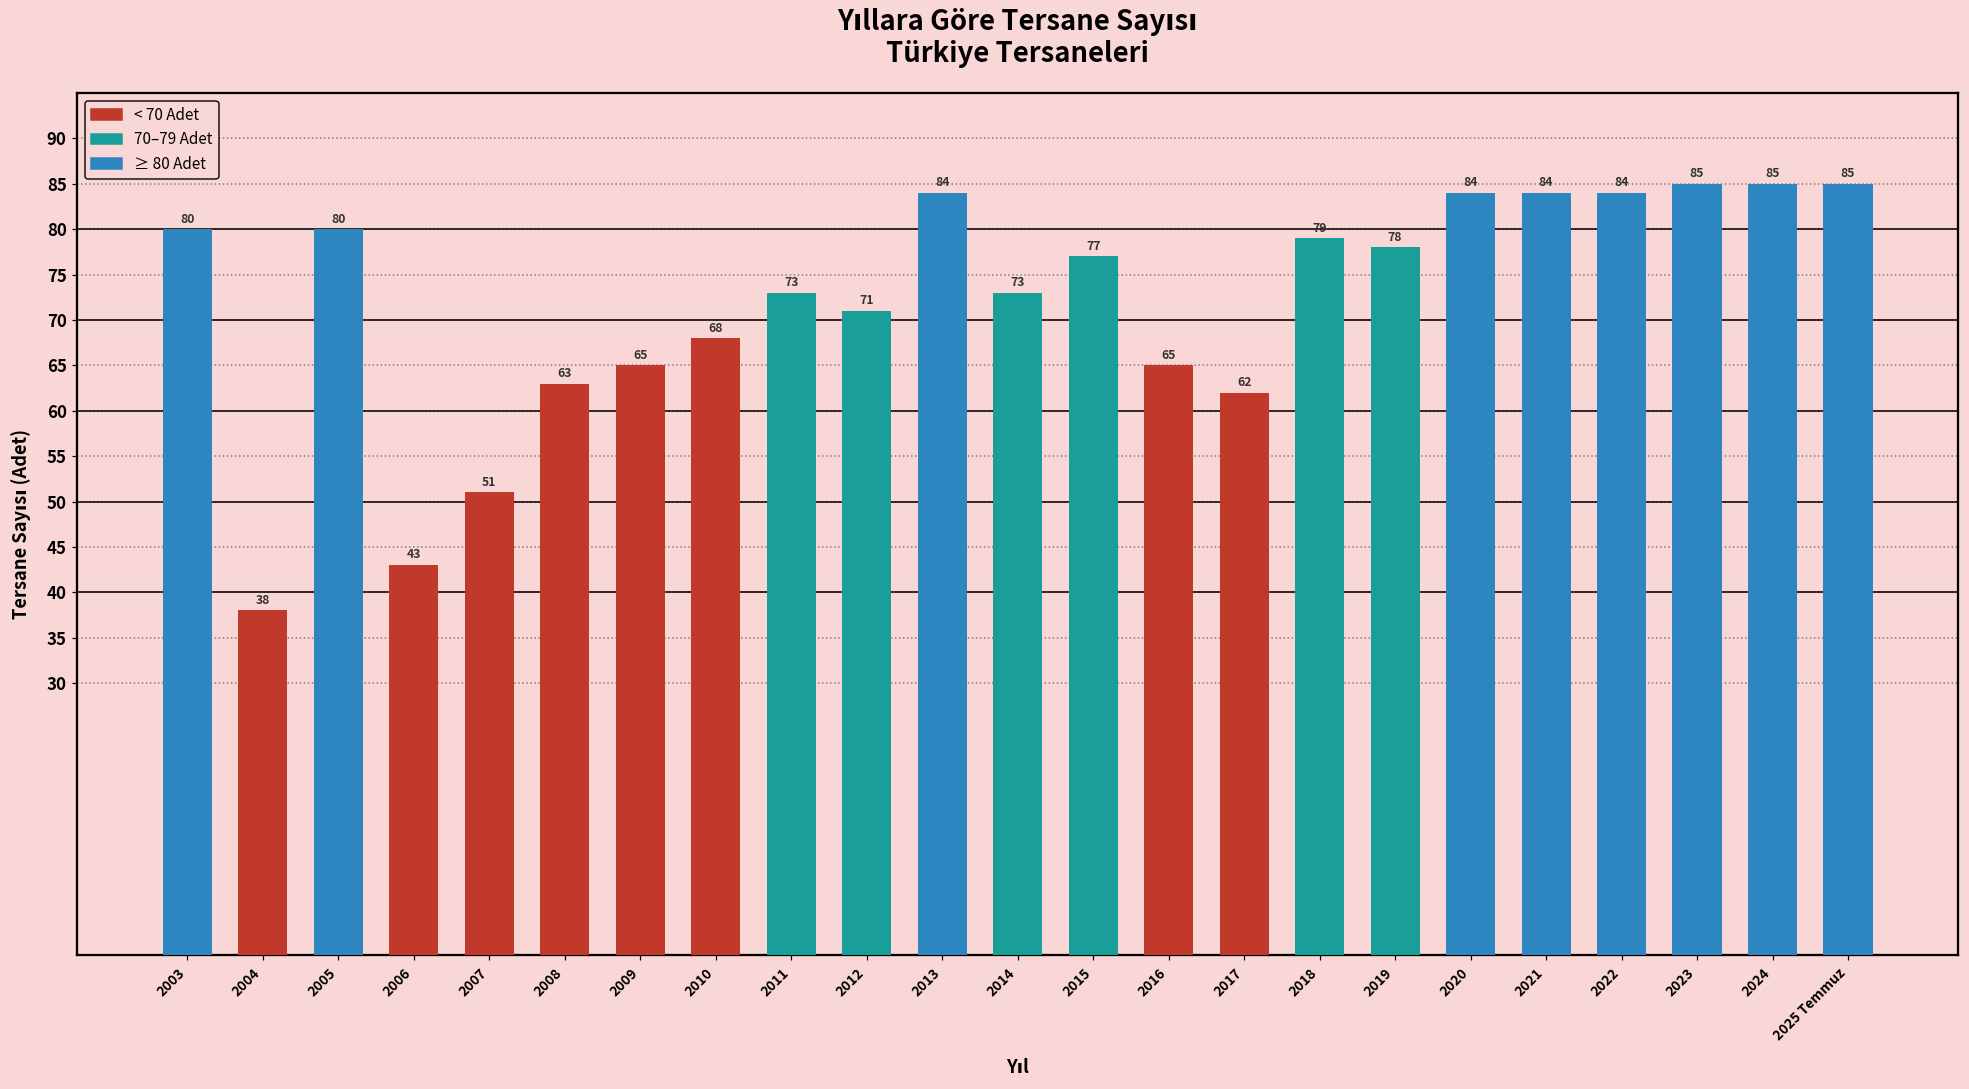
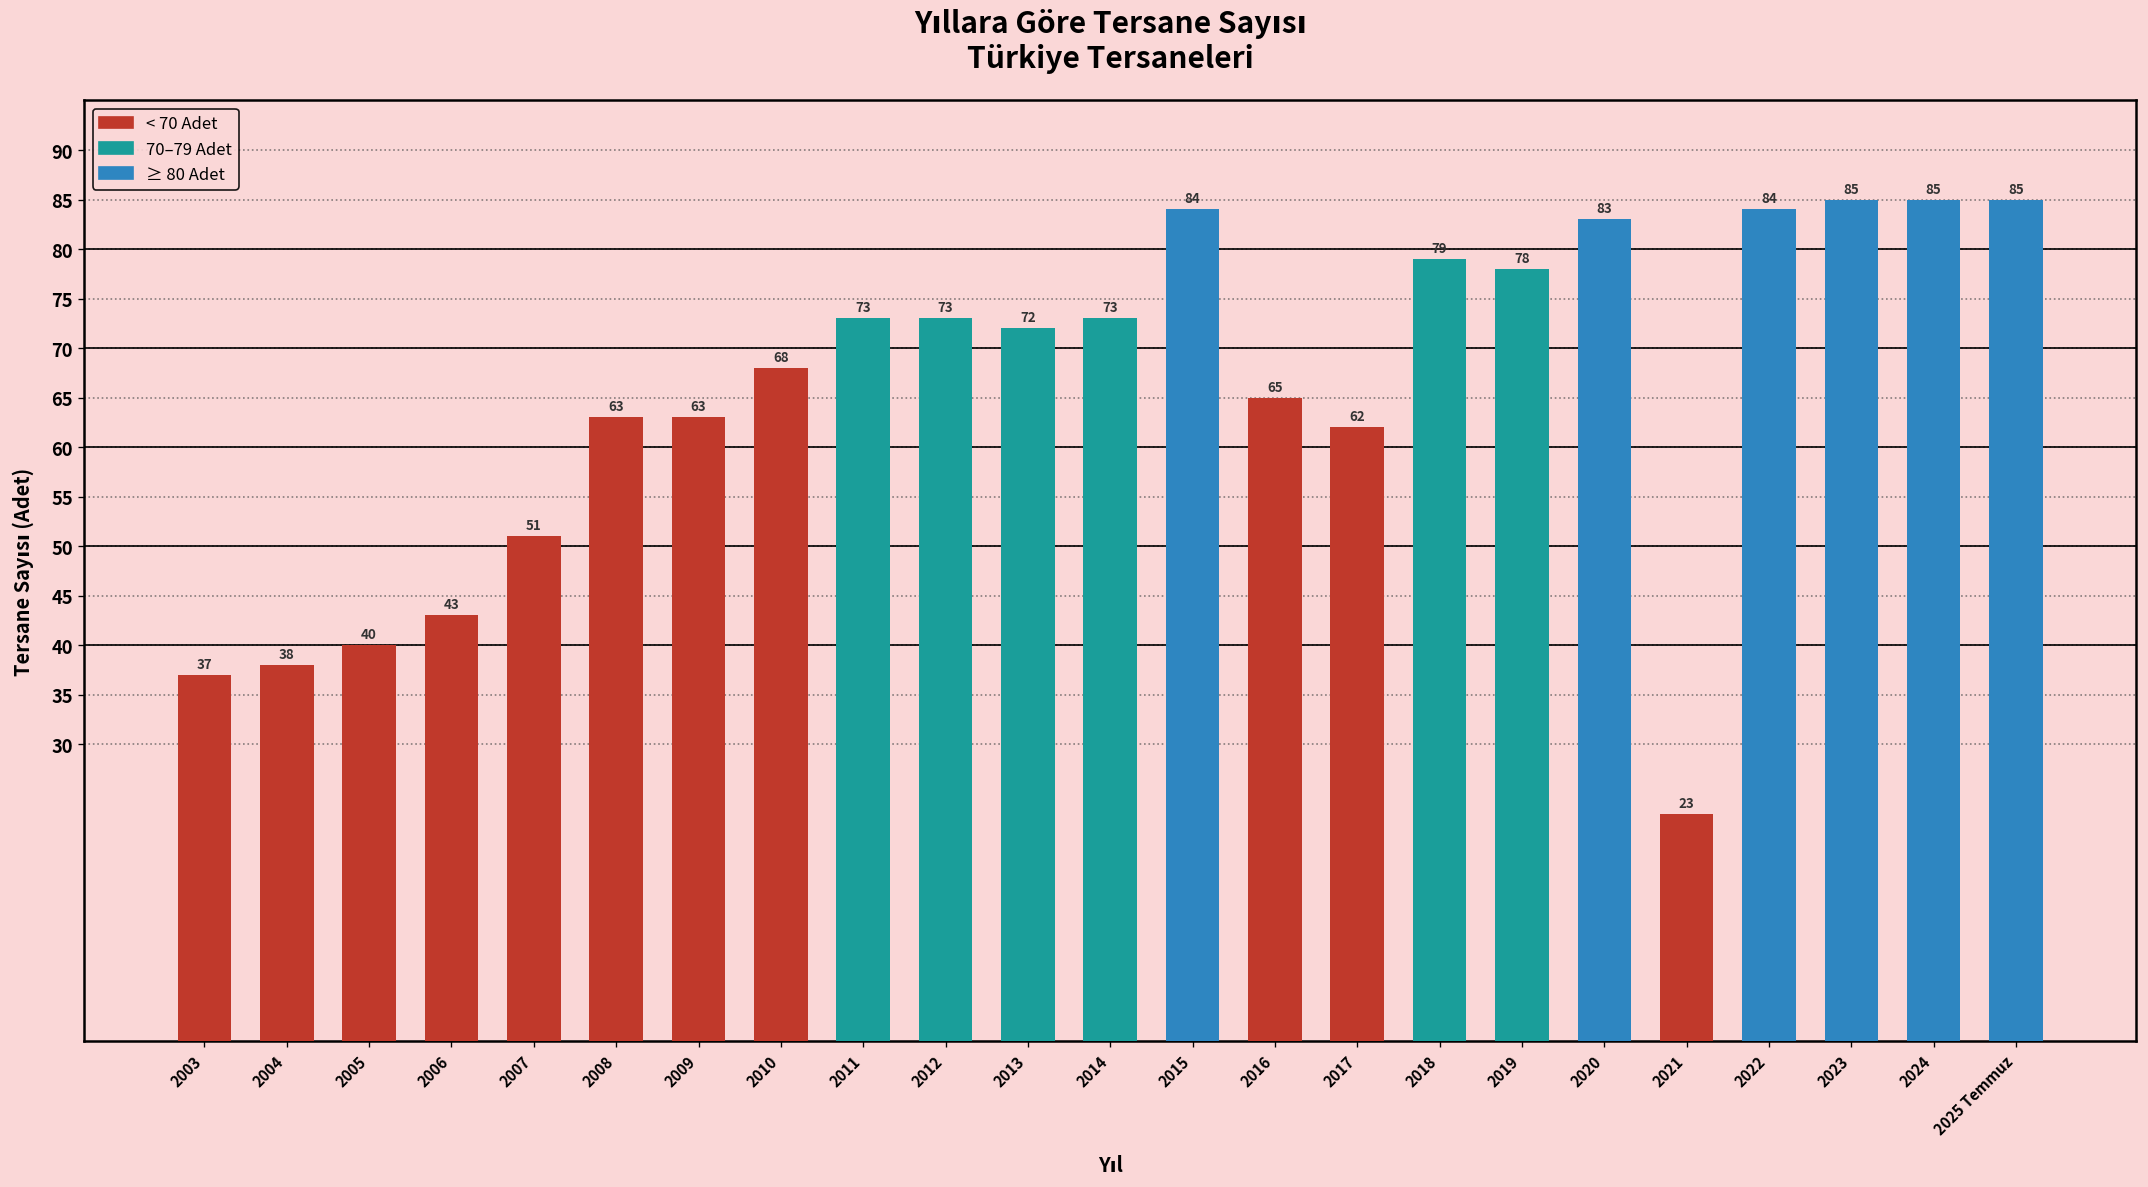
2003: 80 -> 37
2005: 80 -> 40
2009: 65 -> 63
2012: 71 -> 73
2013: 84 -> 72
2015: 77 -> 84
2020: 84 -> 83
2021: 84 -> 23
